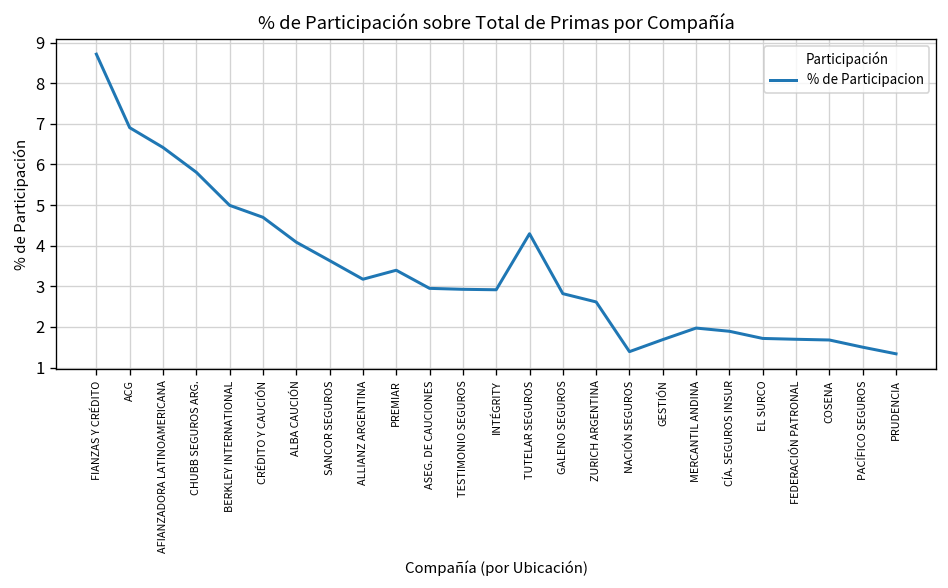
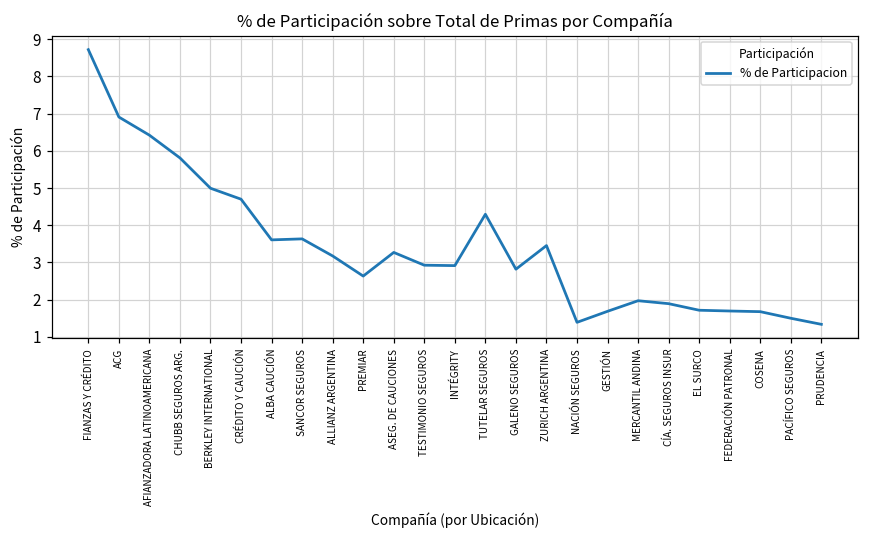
ALBA CAUCIÓN: 4.1 -> 3.6
PREMIAR: 3.4 -> 2.6
ASEG. DE CAUCIONES: 3.0 -> 3.3
ZURICH ARGENTINA: 2.6 -> 3.5
